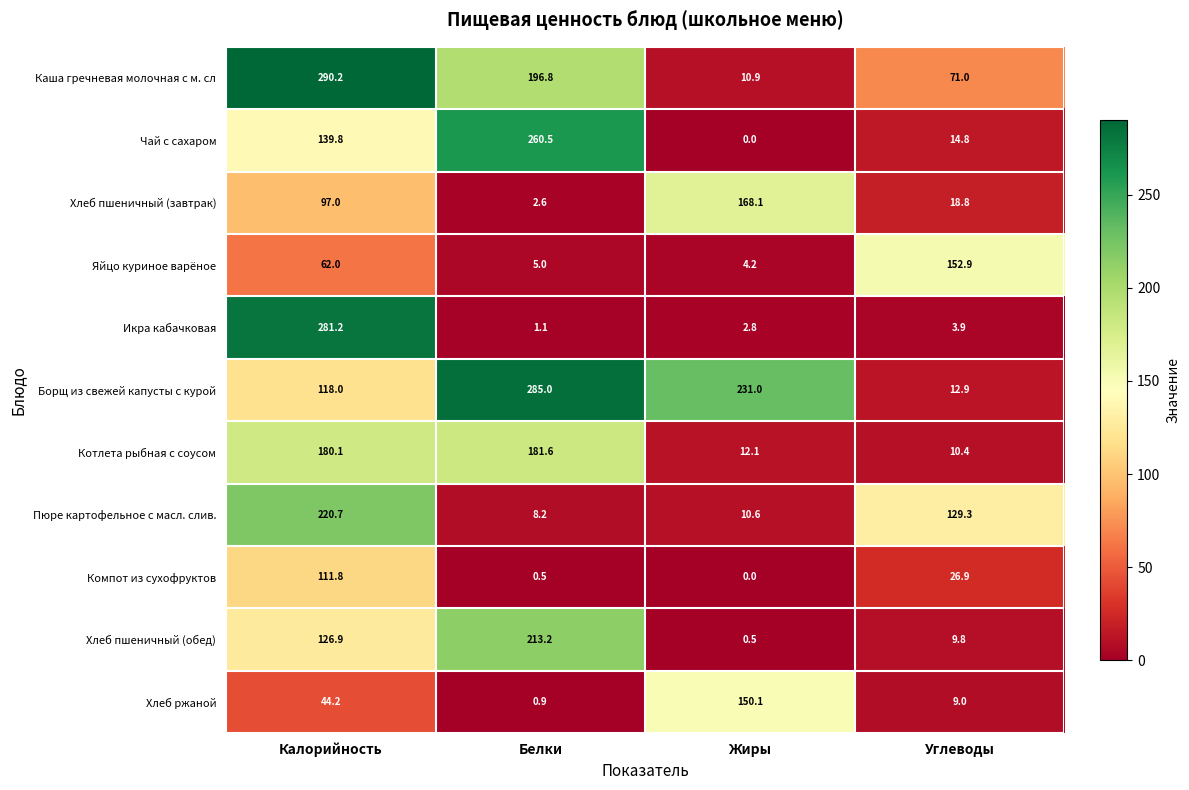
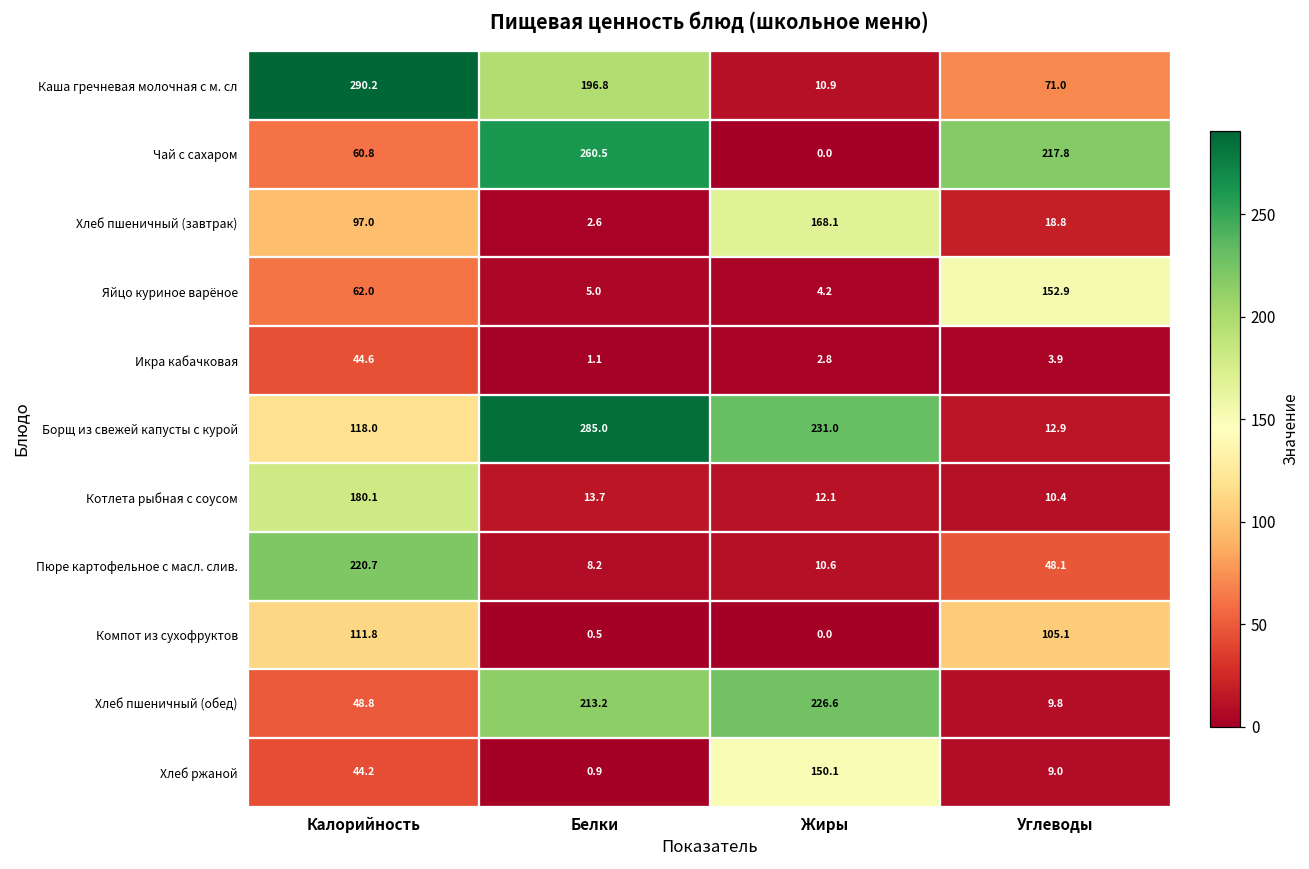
Чай с сахаром, Калорийность: 139.8 -> 60.8
Чай с сахаром, Углеводы: 14.8 -> 217.8
Икра кабачковая, Калорийность: 281.2 -> 44.6
Котлета рыбная с соусом, Белки: 181.6 -> 13.7
Пюре картофельное с масл. слив., Углеводы: 129.3 -> 48.1
Компот из сухофруктов, Углеводы: 26.9 -> 105.1
Хлеб пшеничный (обед), Калорийность: 126.9 -> 48.8
Хлеб пшеничный (обед), Жиры: 0.5 -> 226.6
